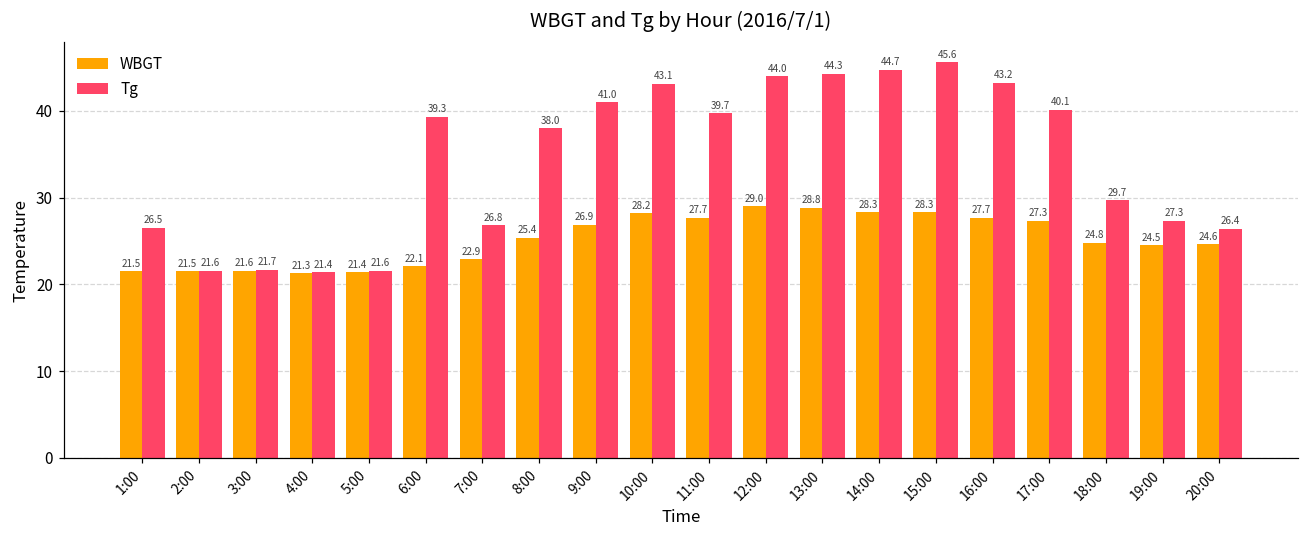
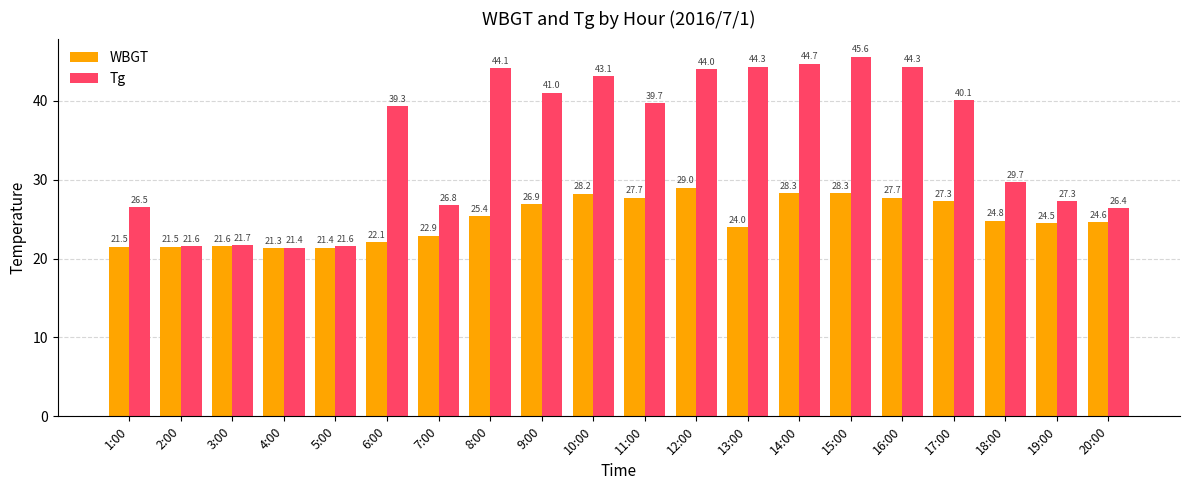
Tg, 8:00: 38.0 -> 44.1
WBGT, 13:00: 28.8 -> 24.0
Tg, 16:00: 43.2 -> 44.3
